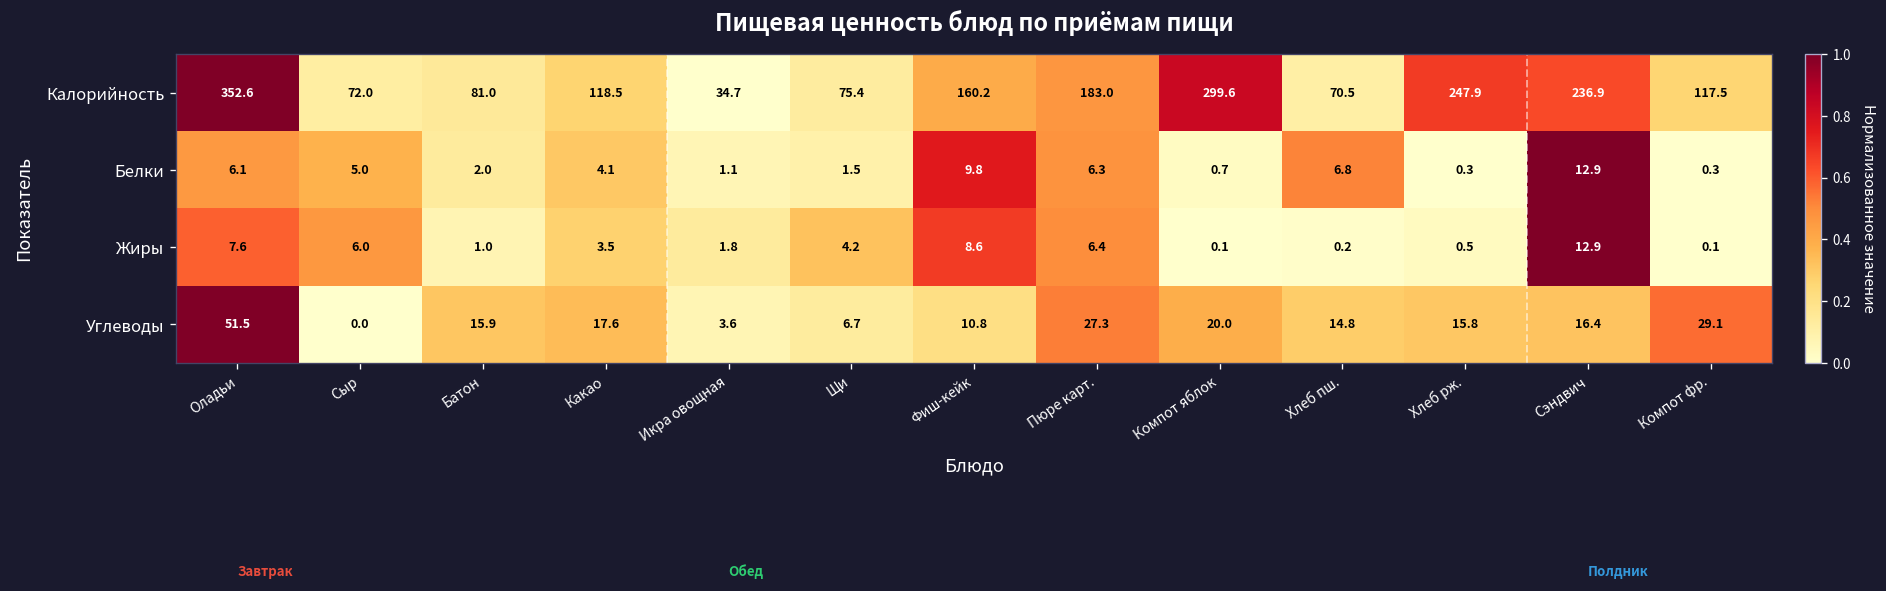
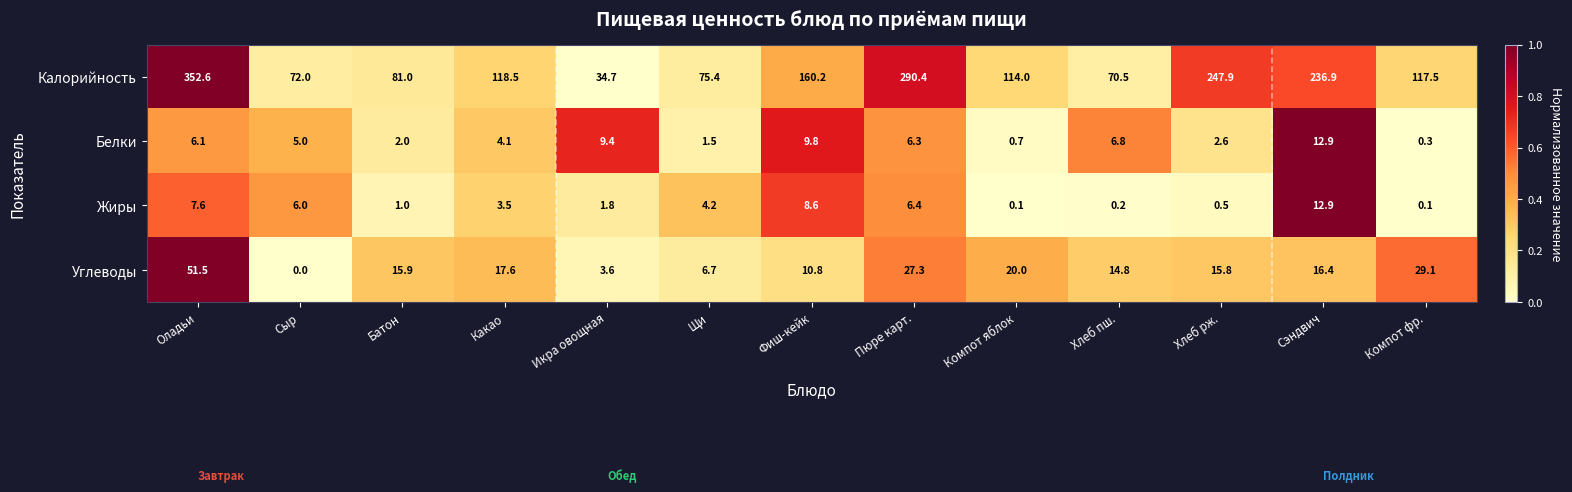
Калорийность, Пюре карт.: 183.0 -> 290.4
Калорийность, Компот яблок: 299.6 -> 114.0
Белки, Икра овощная: 1.1 -> 9.4
Белки, Хлеб рж.: 0.3 -> 2.6
